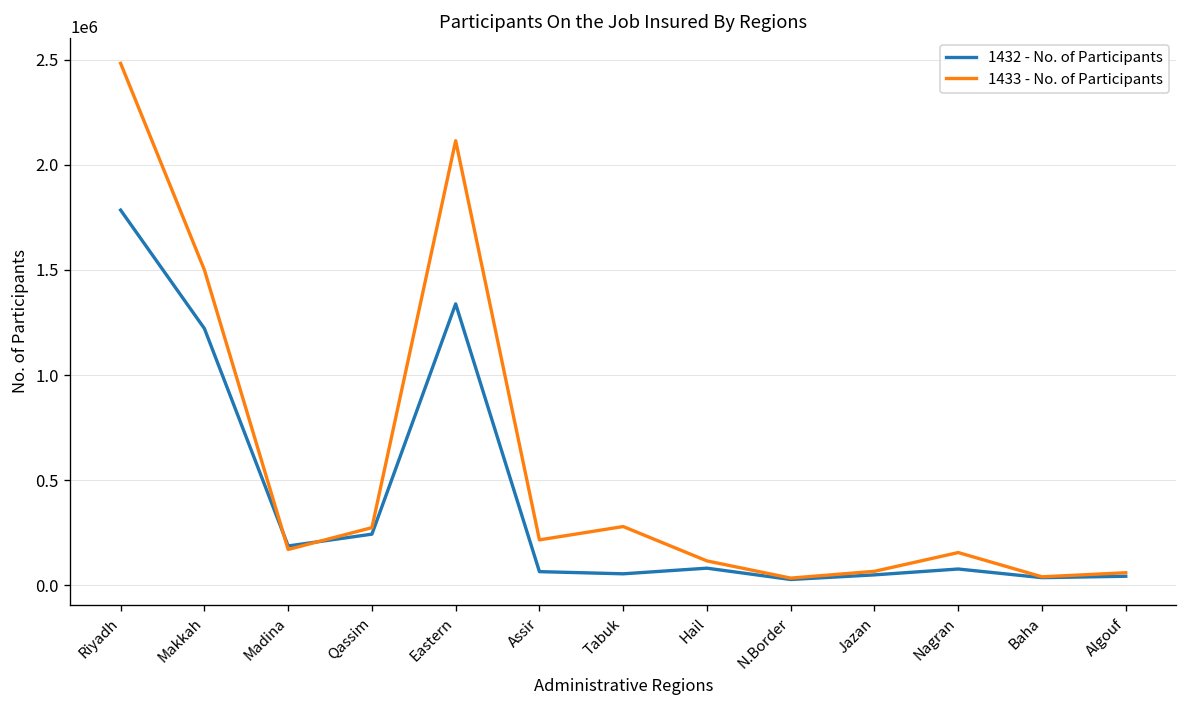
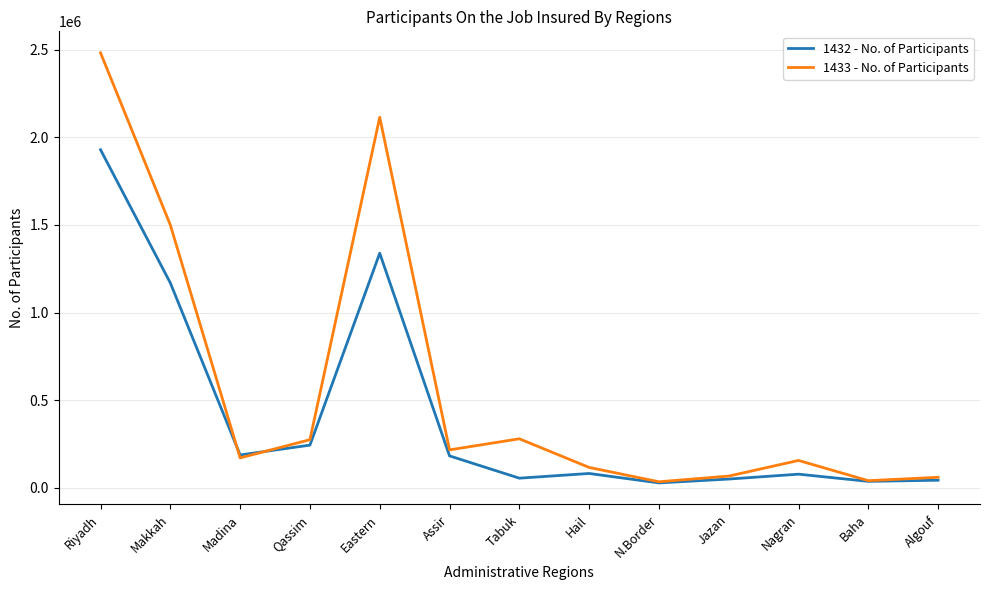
1432 - No. of Participants, Riyadh: 1780000 -> 1930000
1432 - No. of Participants, Makkah: 1220000 -> 1170000
1432 - No. of Participants, Assir: 70000 -> 180000
